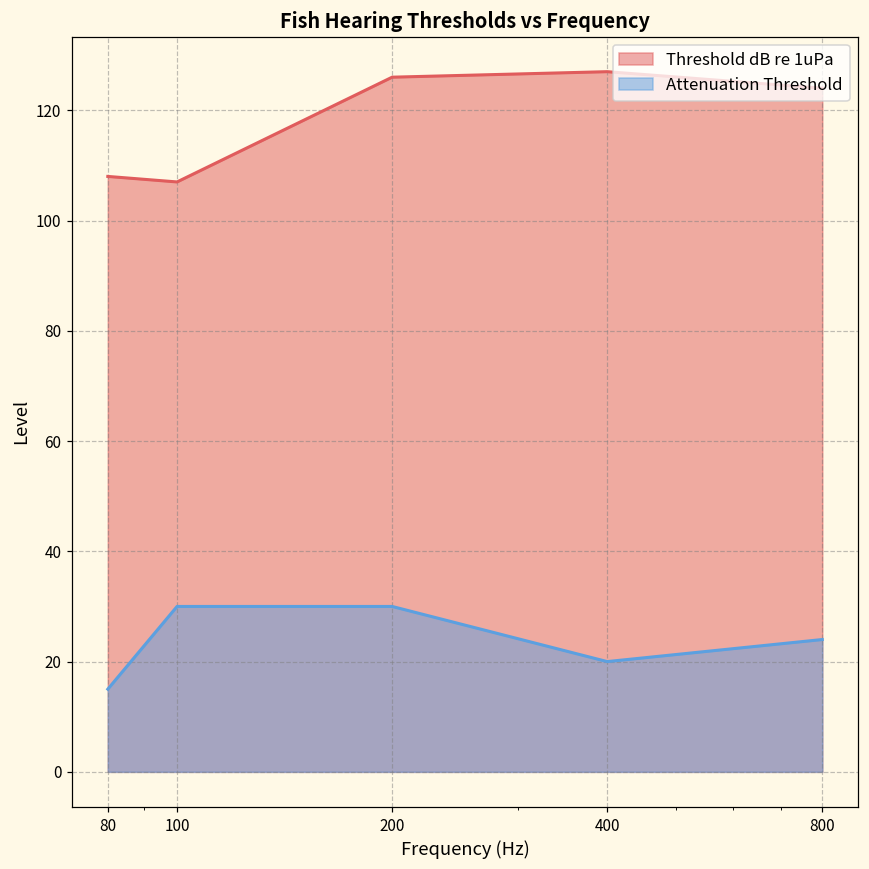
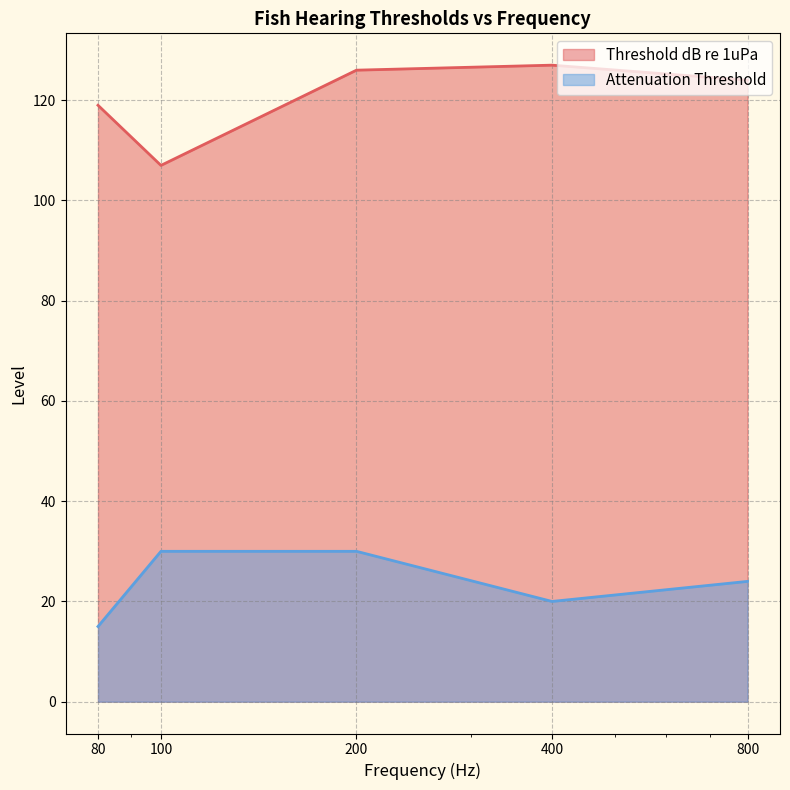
Threshold dB re 1uPa, 80: 108 -> 119
